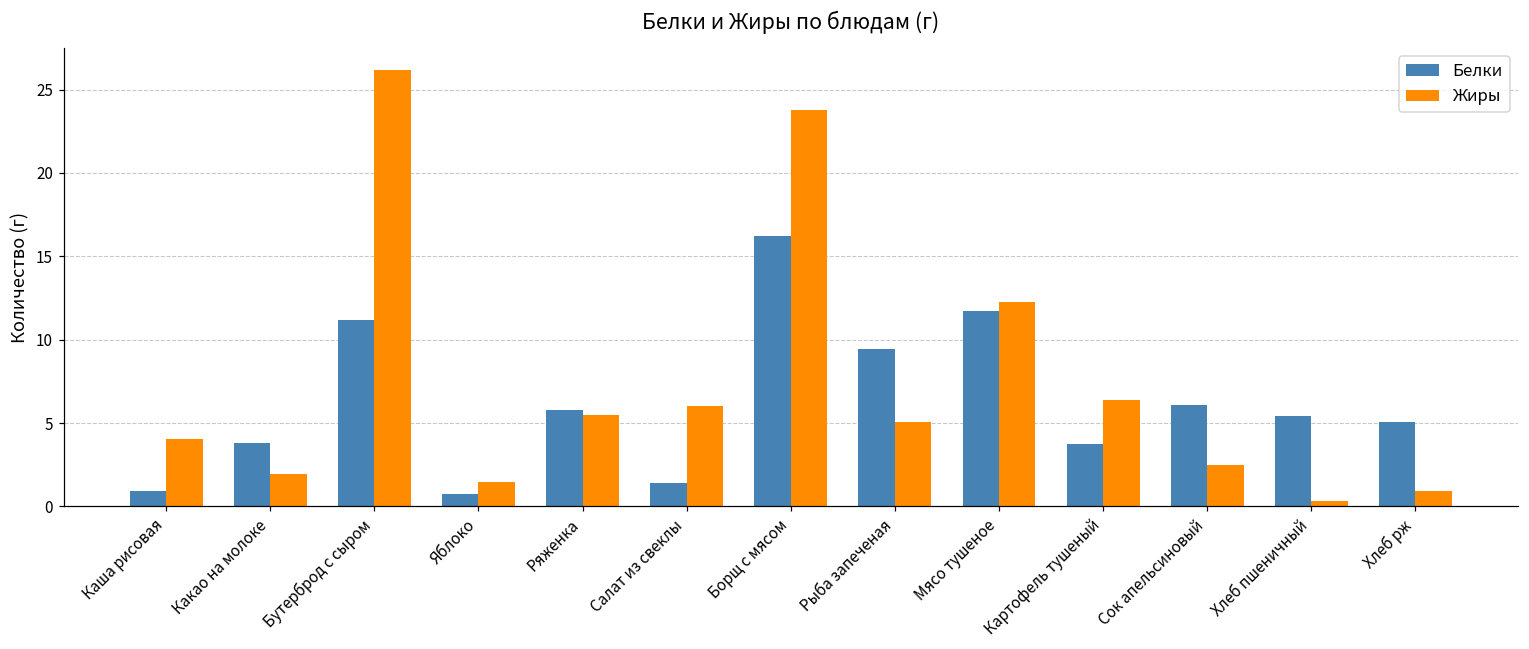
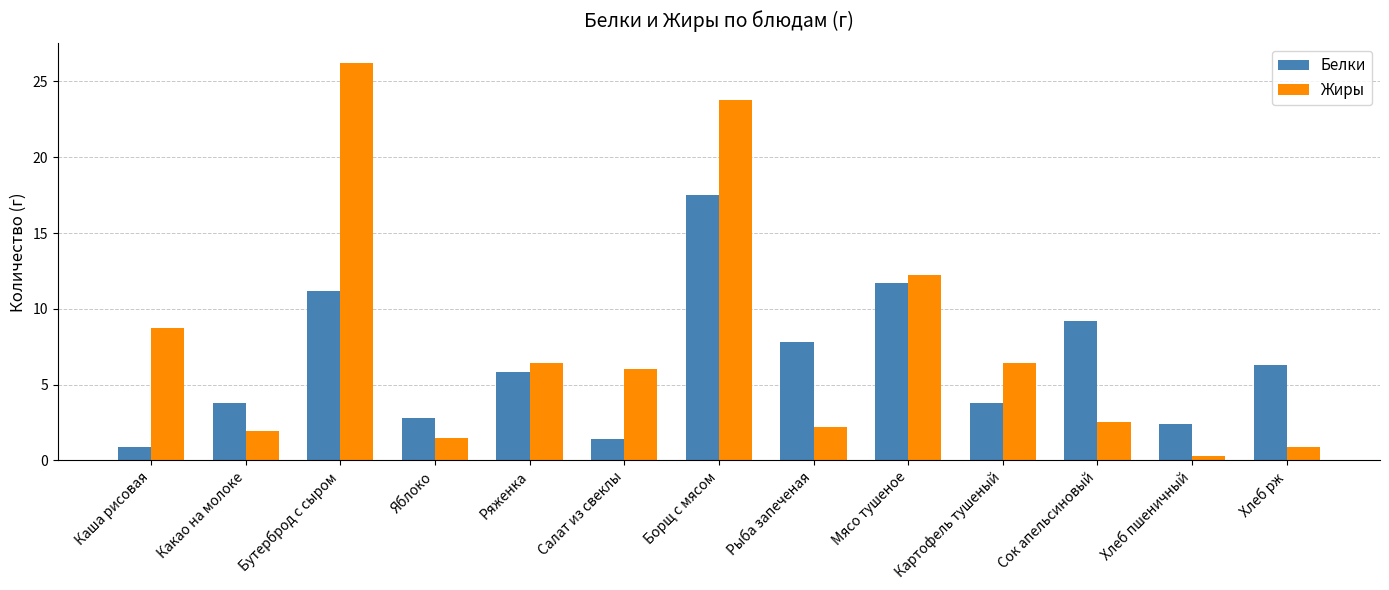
Жиры, Каша рисовая: 4.1 -> 8.8
Белки, Яблоко: 0.7 -> 2.8
Жиры, Ряженка: 5.5 -> 6.4
Белки, Борщ с мясом: 16.2 -> 17.5
Белки, Рыба запеченая: 9.4 -> 7.8
Жиры, Рыба запеченая: 5.1 -> 2.2
Белки, Сок апельсиновый: 6.1 -> 9.2
Белки, Хлеб пшеничный: 5.4 -> 2.4
Белки, Хлеб рж: 5.1 -> 6.3
